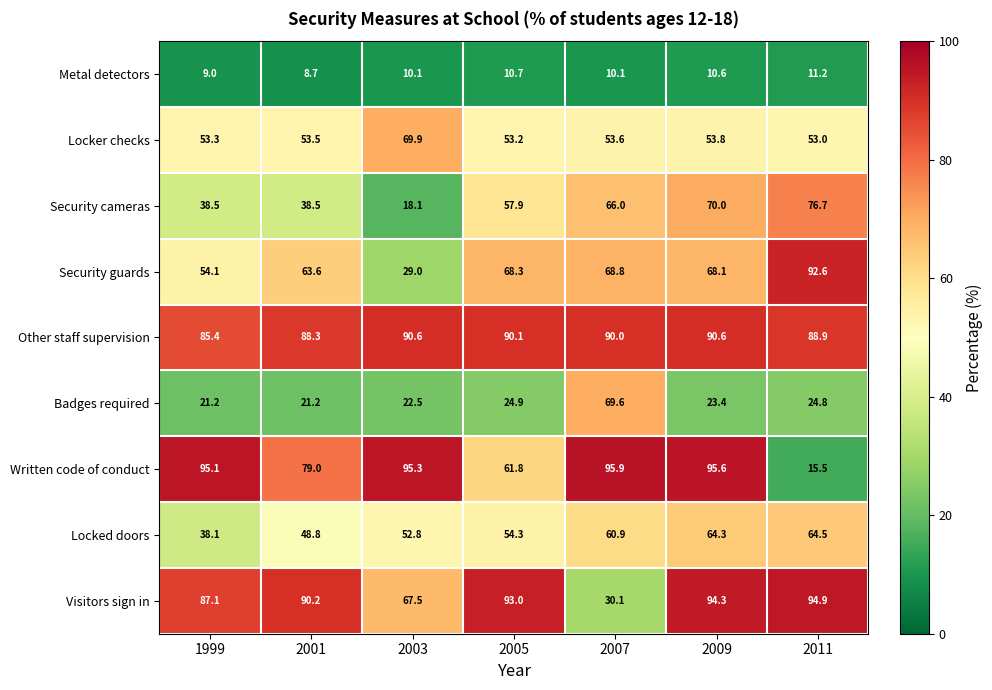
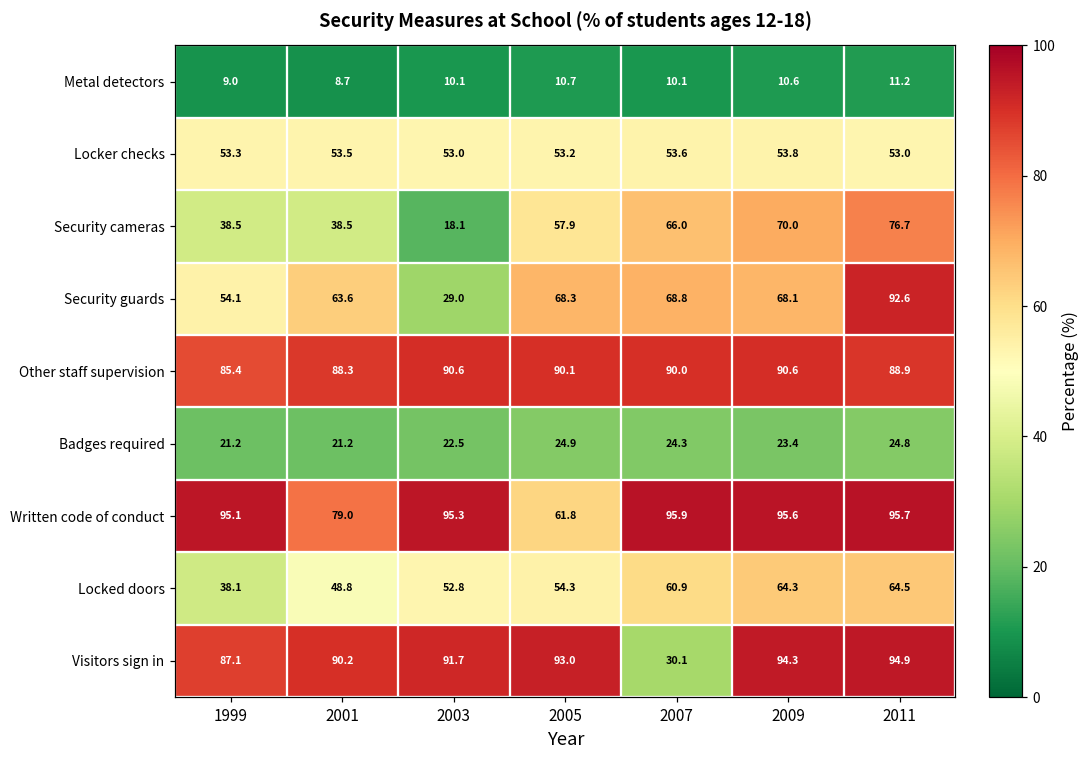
Locker checks, 2003: 69.9 -> 53.0
Badges required, 2007: 69.6 -> 24.3
Written code of conduct, 2011: 15.5 -> 95.7
Visitors sign in, 2003: 67.5 -> 91.7
